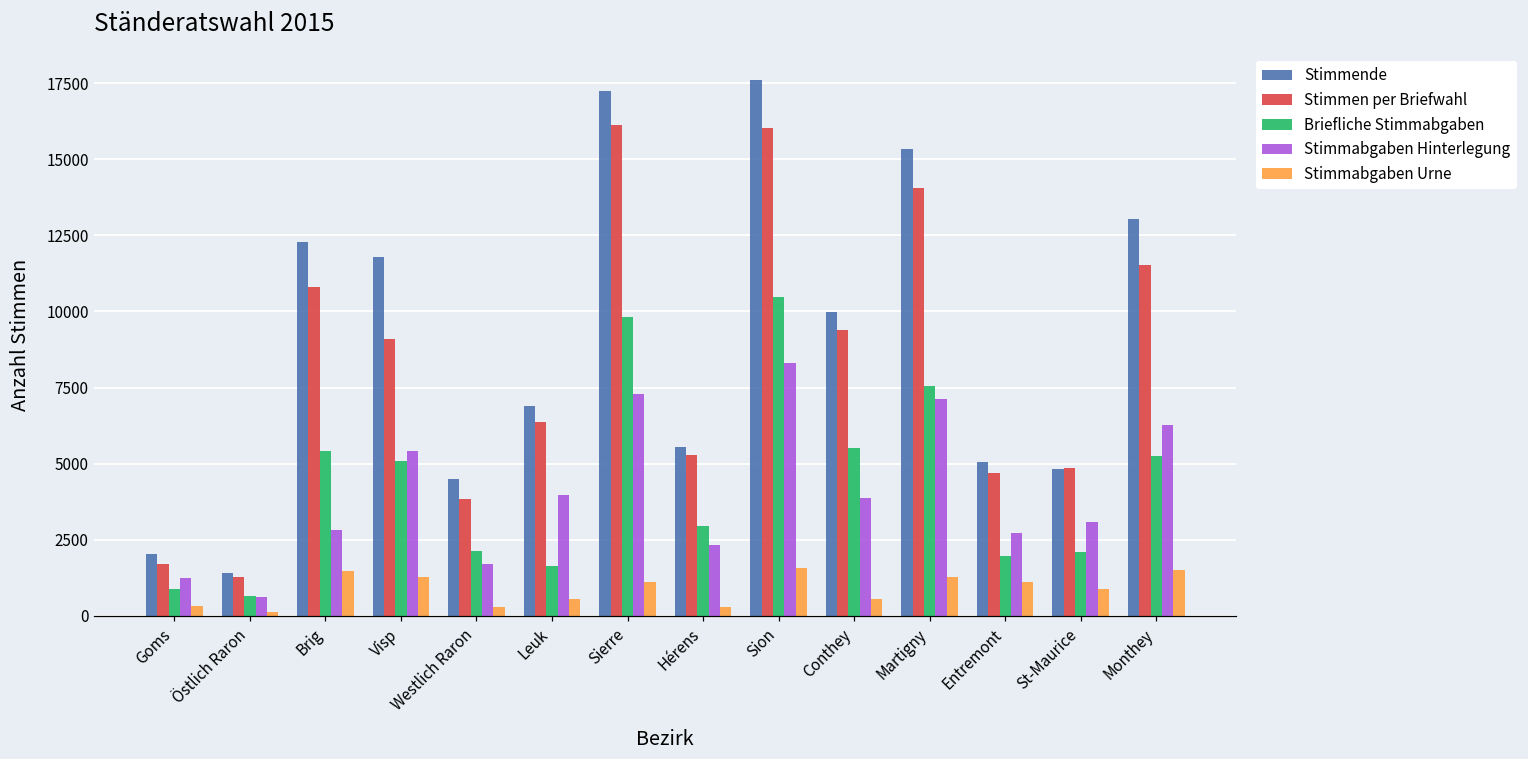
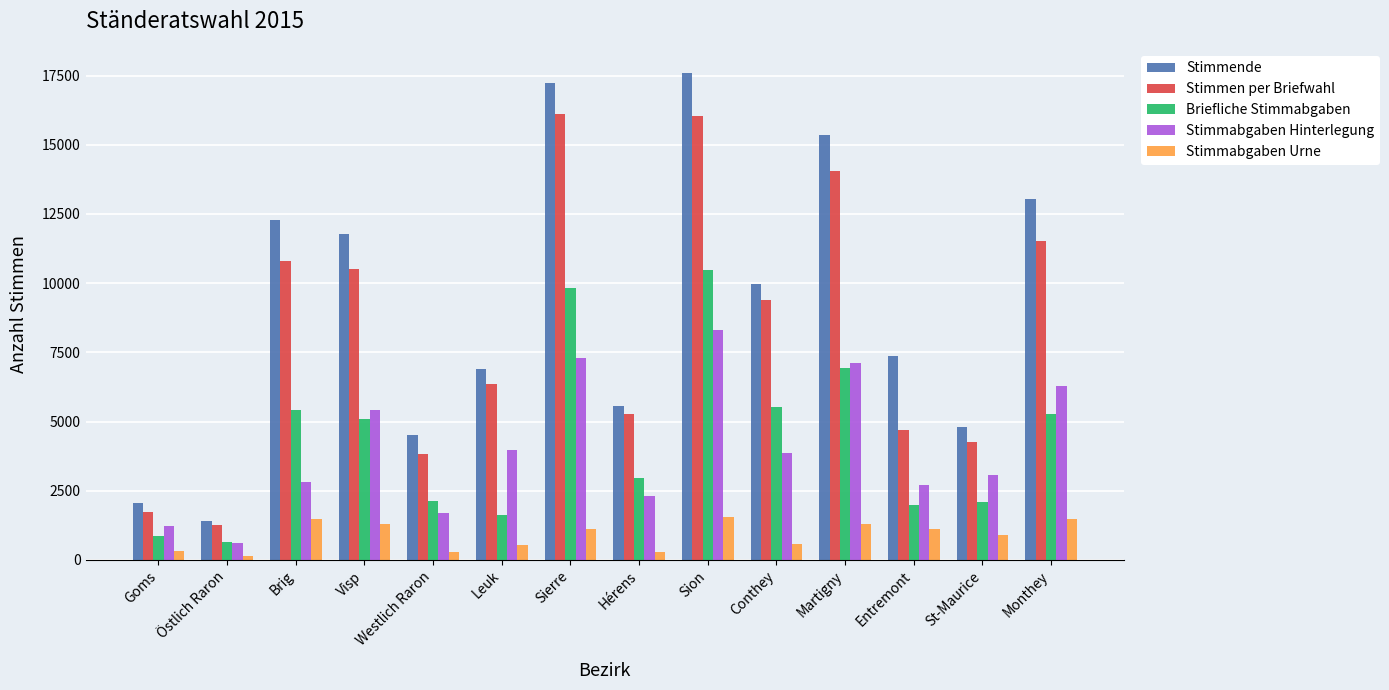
Stimmen per Briefwahl, Visp: 9100 -> 10500
Briefliche Stimmabgaben, Martigny: 7600 -> 7000
Stimmende, Entremont: 5100 -> 7400
Stimmen per Briefwahl, St-Maurice: 4900 -> 4200
